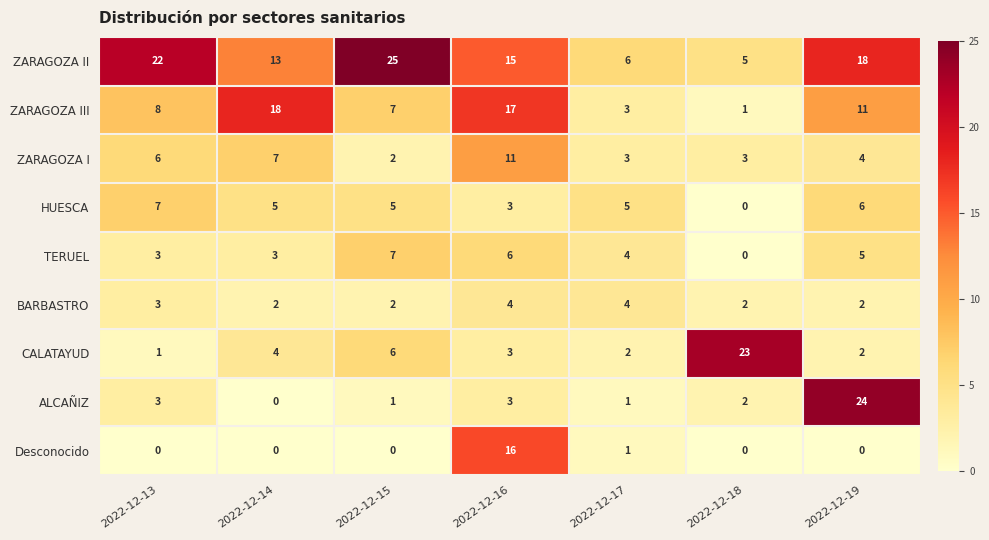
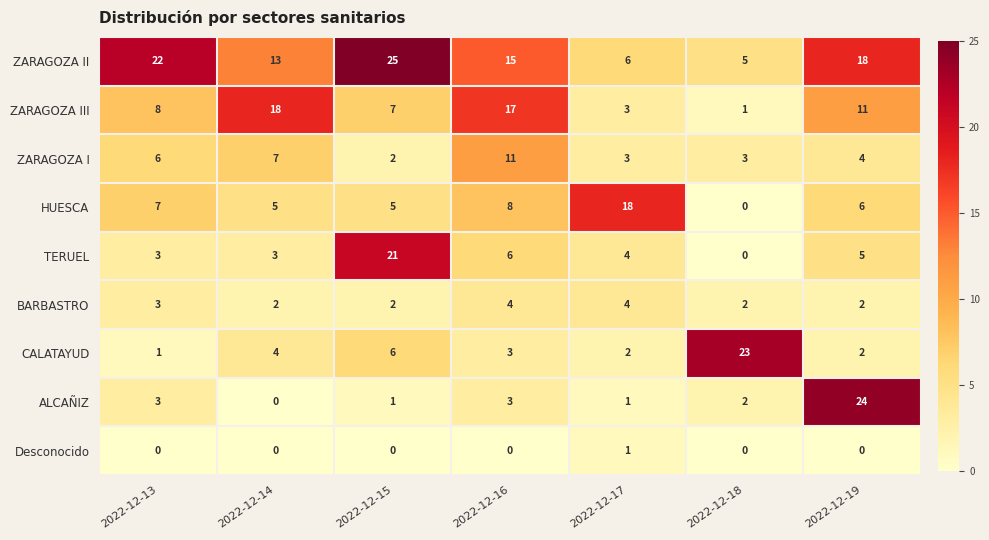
HUESCA, 2022-12-16: 3 -> 8
HUESCA, 2022-12-17: 5 -> 18
TERUEL, 2022-12-15: 7 -> 21
Desconocido, 2022-12-16: 16 -> 0
